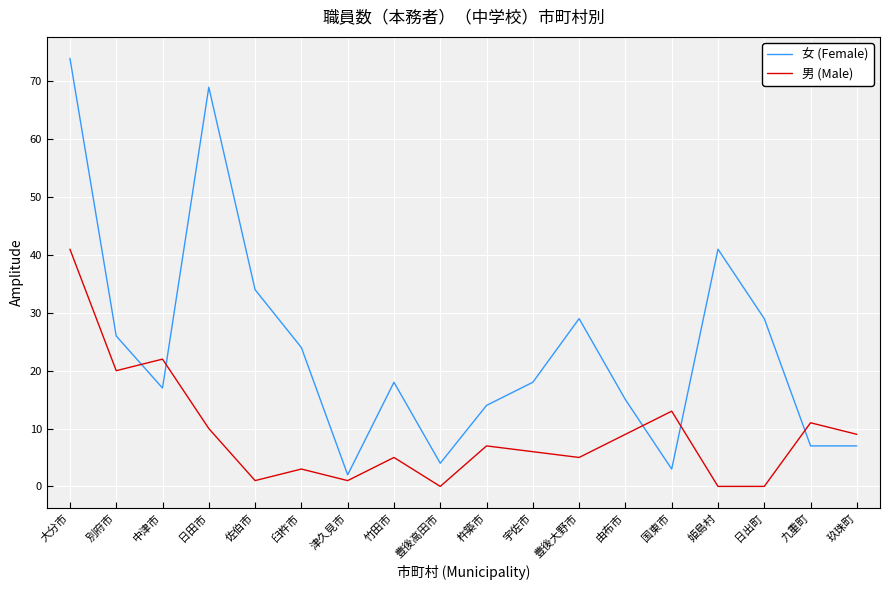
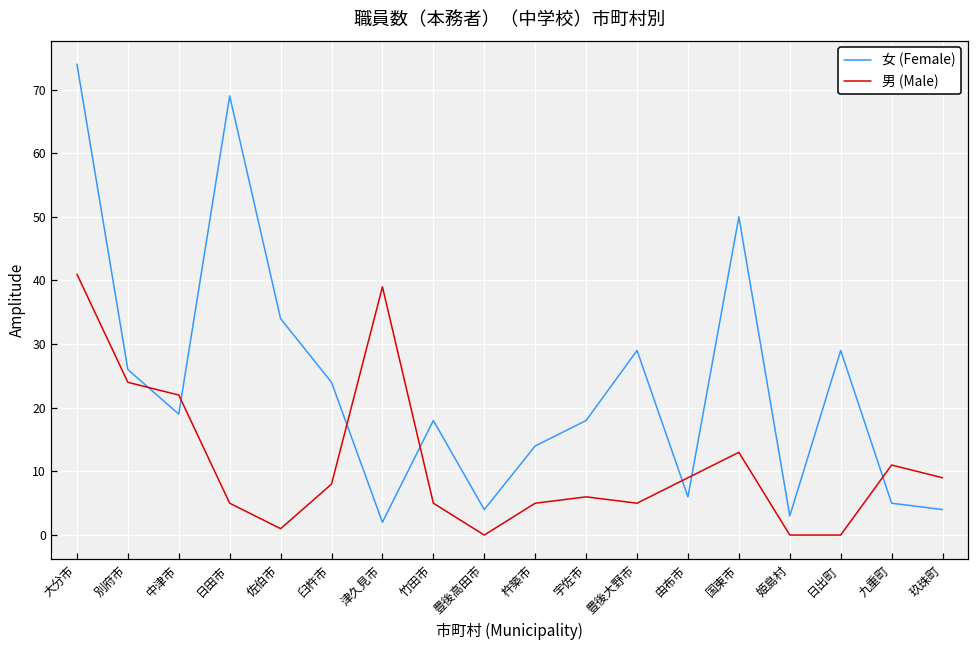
男 (Male), 別府市: 20 -> 24
女 (Female), 中津市: 17 -> 19
男 (Male), 日田市: 10 -> 5
男 (Male), 臼杵市: 3 -> 8
男 (Male), 津久見市: 1 -> 39
男 (Male), 杵築市: 7 -> 5
女 (Female), 由布市: 15 -> 6
女 (Female), 国東市: 3 -> 50
女 (Female), 姫島村: 41 -> 3
女 (Female), 九重町: 7 -> 5
女 (Female), 玖珠町: 7 -> 4
